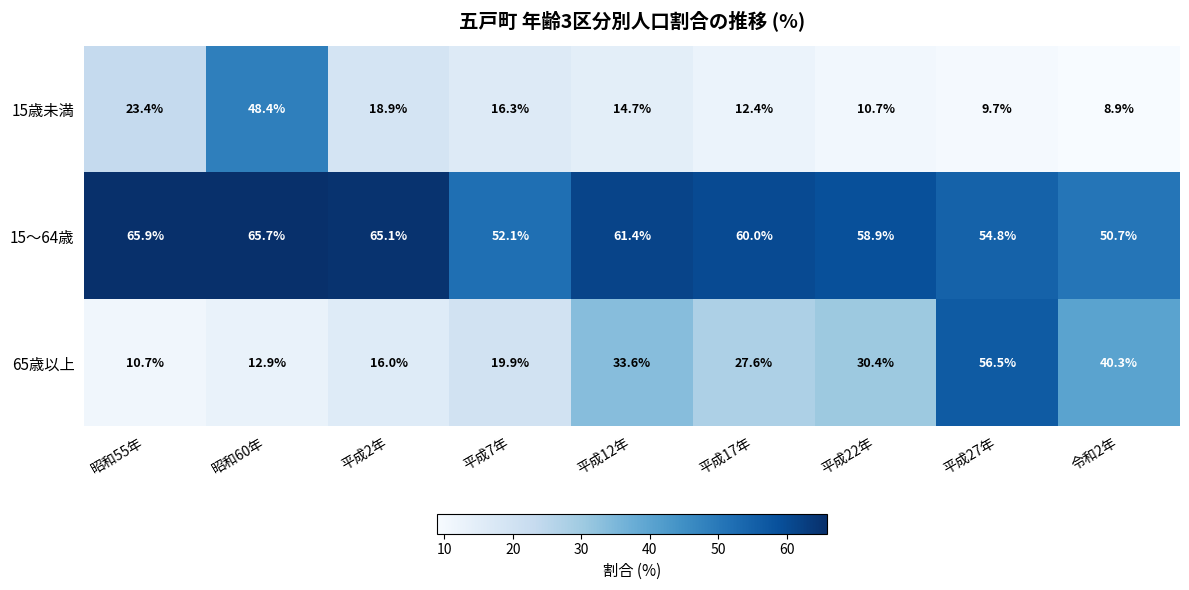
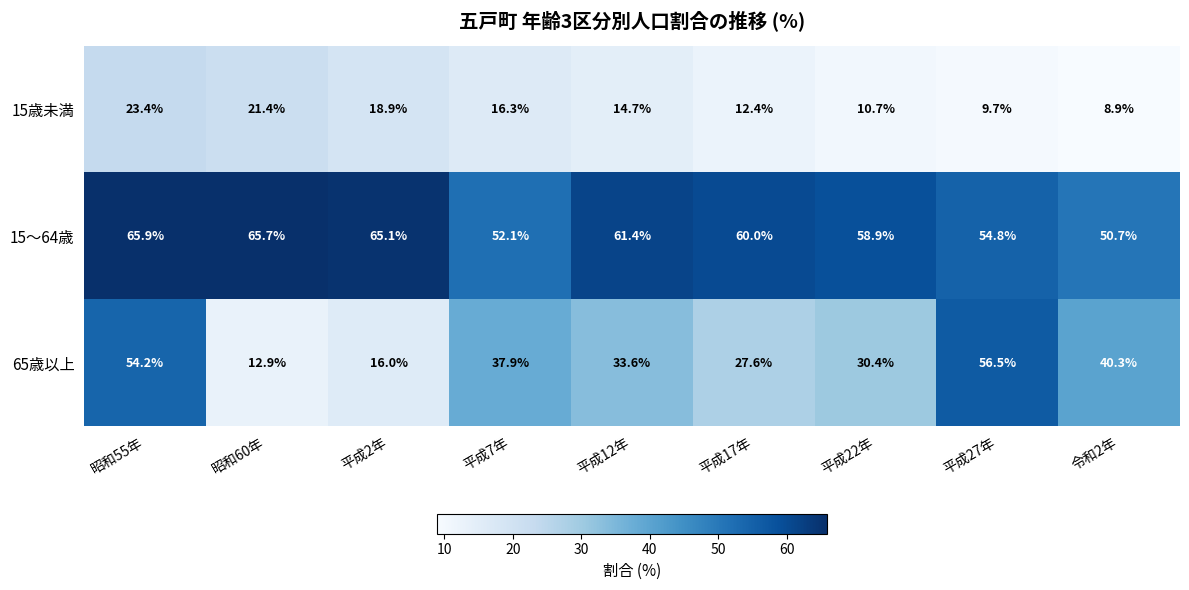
15歳未満, 昭和60年: 48.4% -> 21.4%
65歳以上, 昭和55年: 10.7% -> 54.2%
65歳以上, 平成7年: 19.9% -> 37.9%
